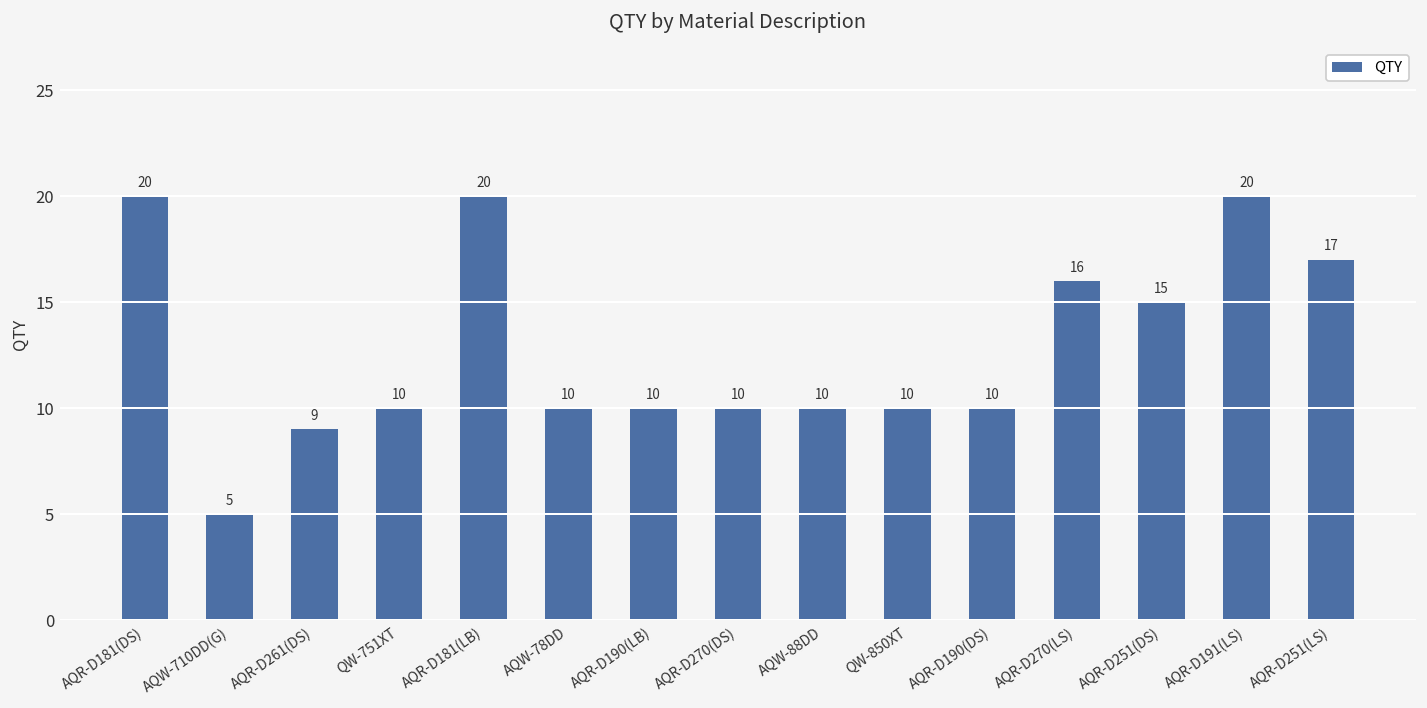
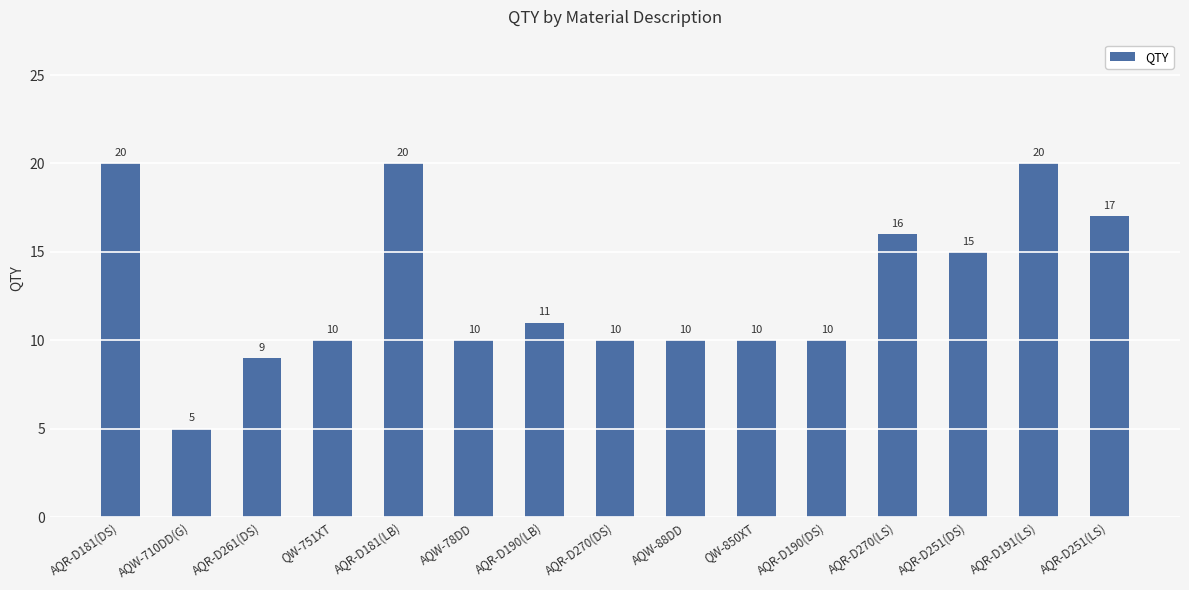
AQR-D190(LB): 10 -> 11
